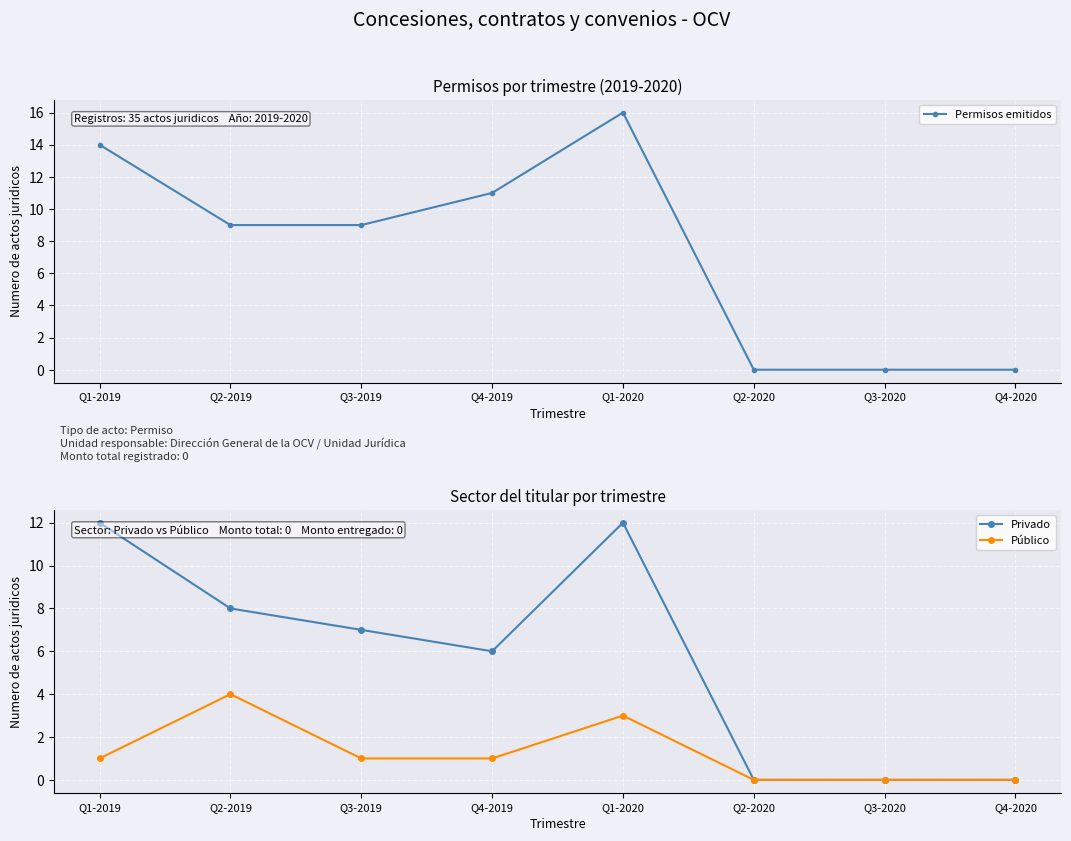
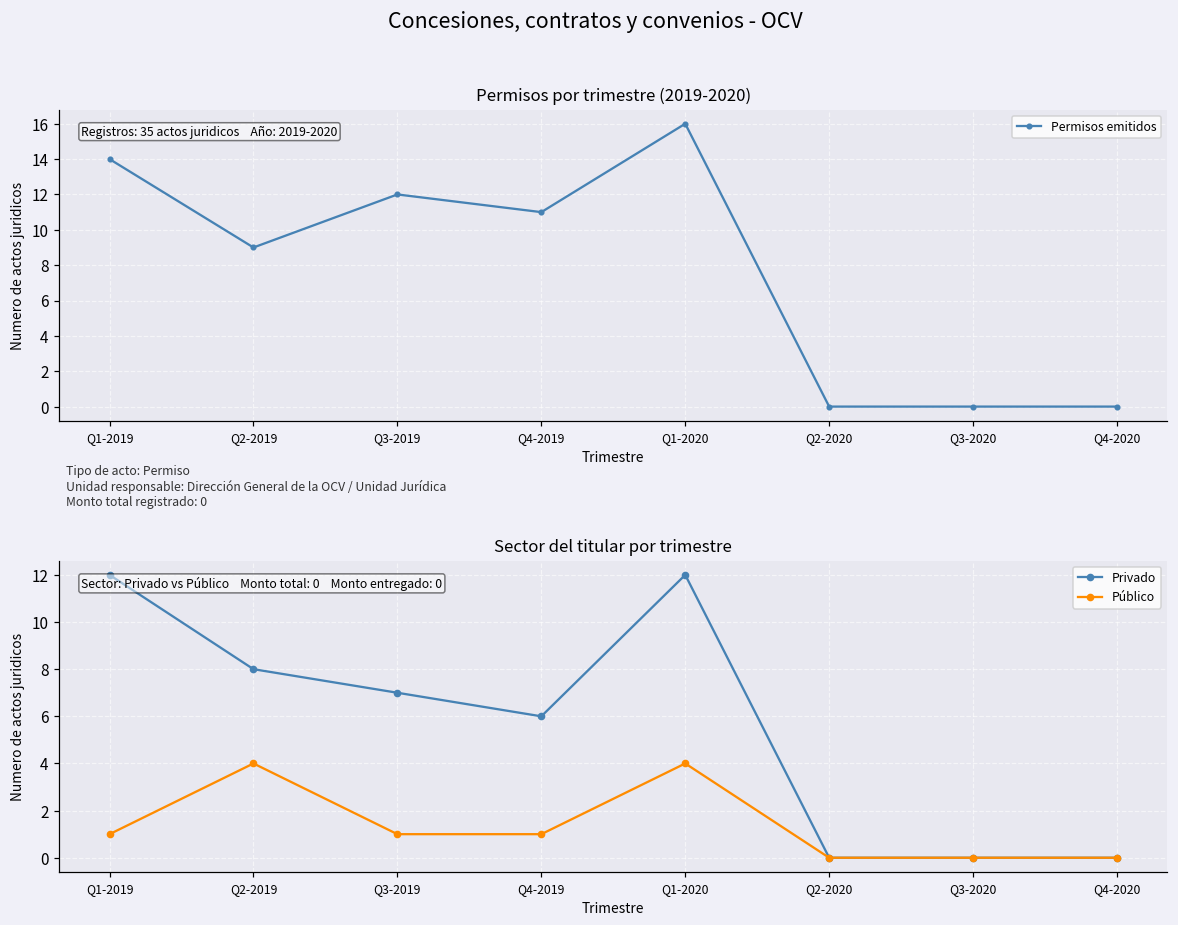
Permisos por trimestre (2019-2020), Q3-2019: 9 -> 12
Sector del titular por trimestre, Público, Q1-2020: 3 -> 4
